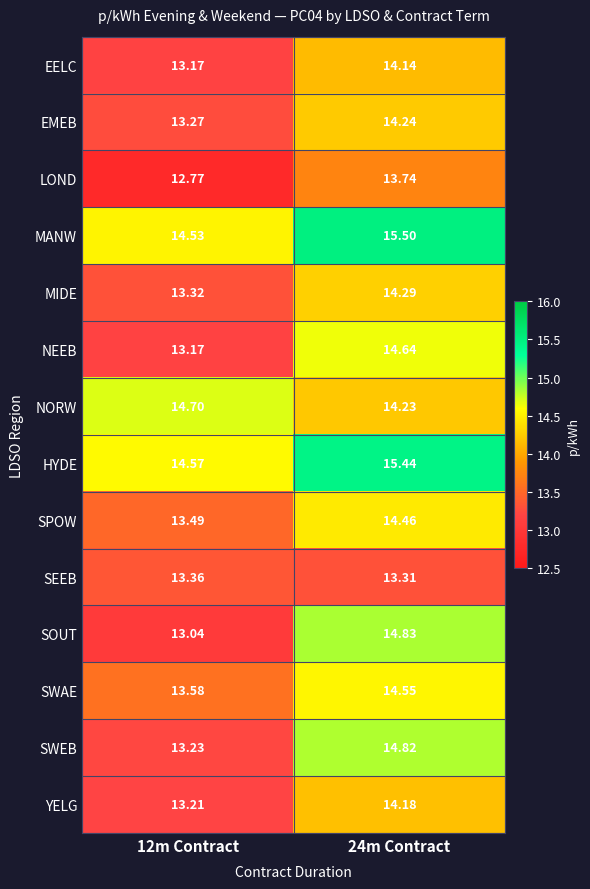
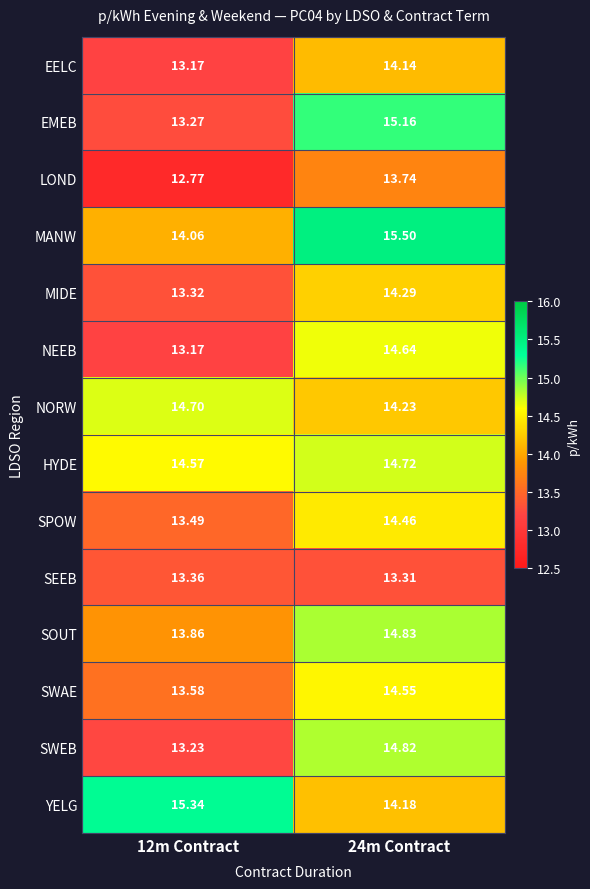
EMEB, 24m Contract: 14.24 -> 15.16
MANW, 12m Contract: 14.53 -> 14.06
HYDE, 24m Contract: 15.44 -> 14.72
SOUT, 12m Contract: 13.04 -> 13.86
YELG, 12m Contract: 13.21 -> 15.34
